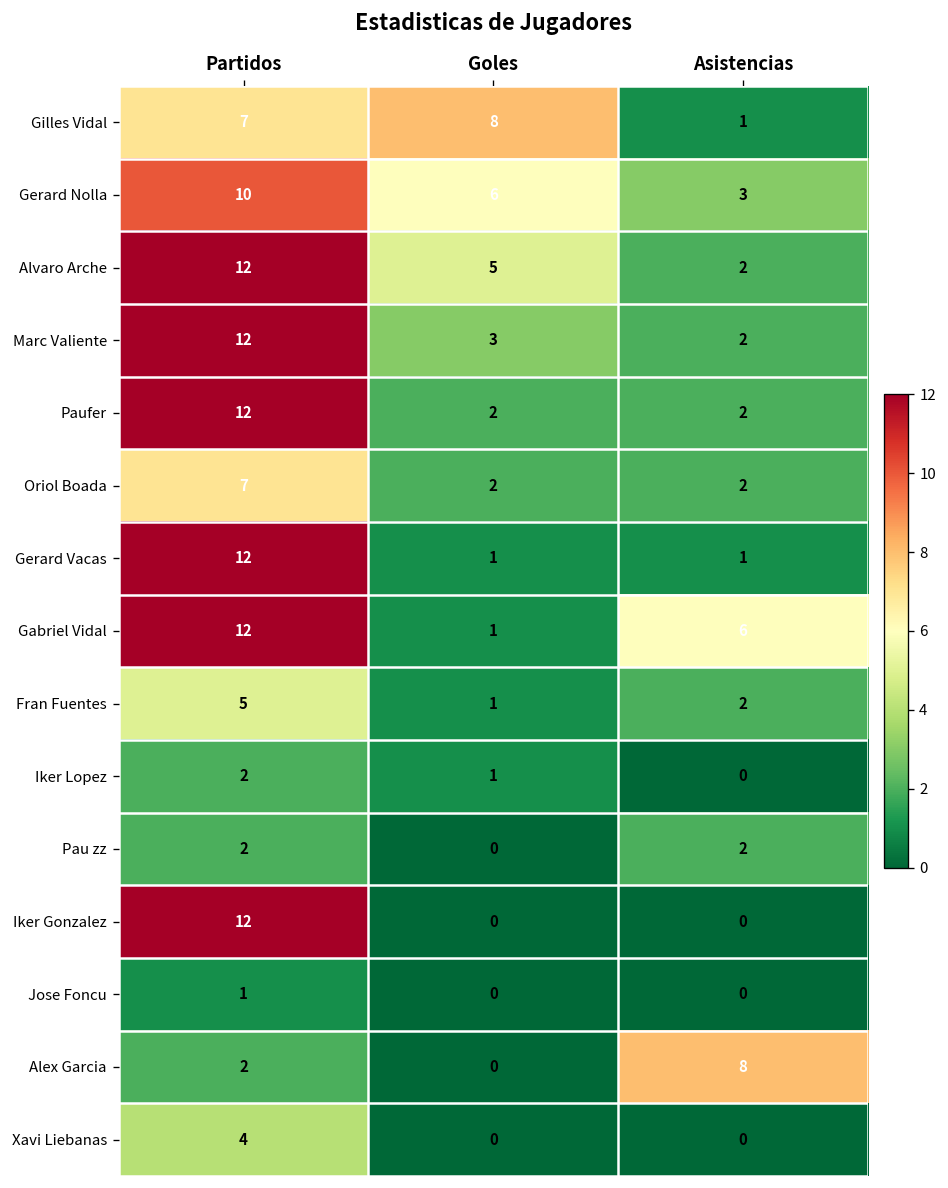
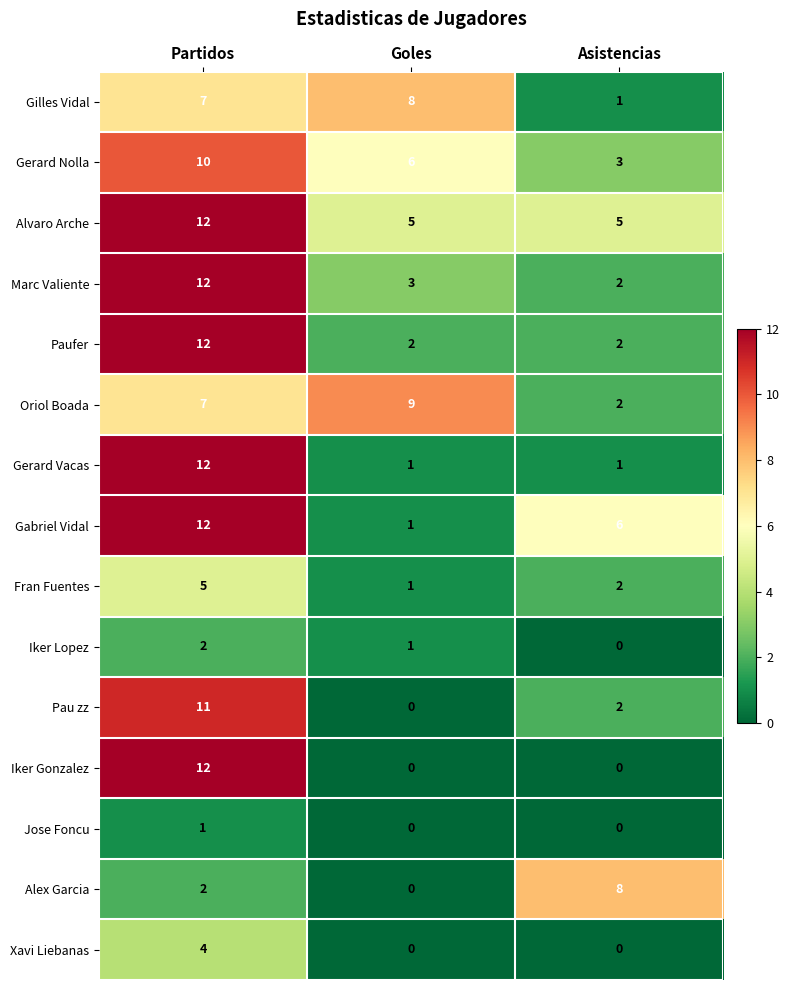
Alvaro Arche, Asistencias: 2 -> 5
Oriol Boada, Goles: 2 -> 9
Pau zz, Partidos: 2 -> 11
